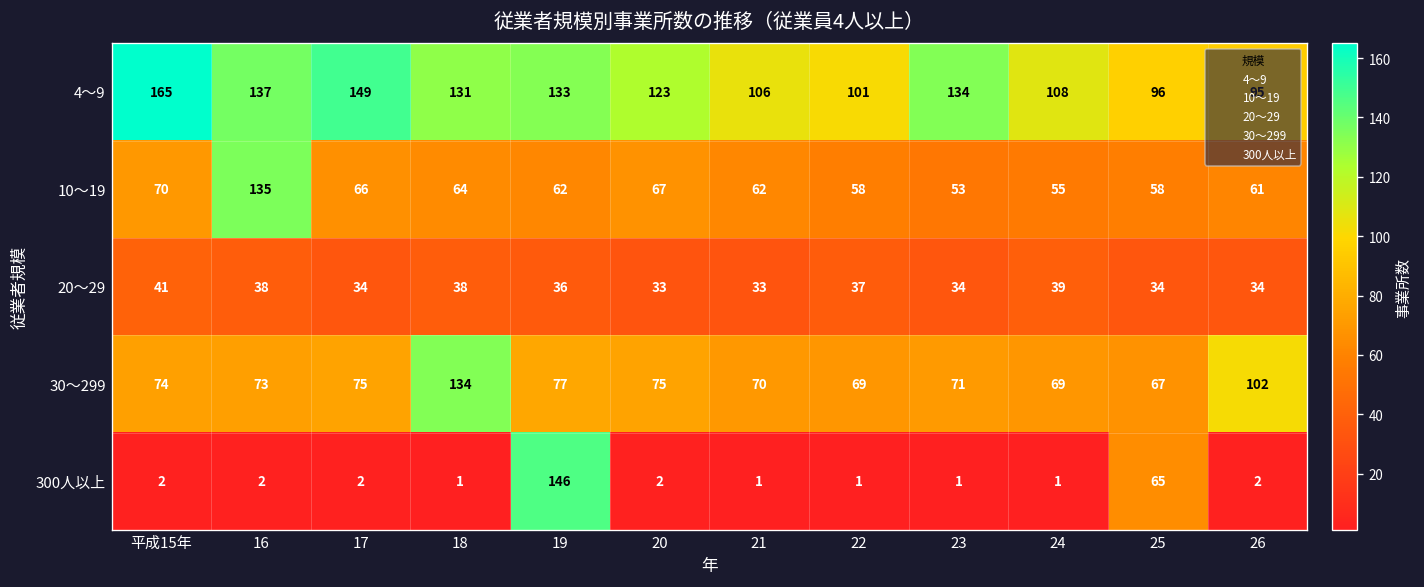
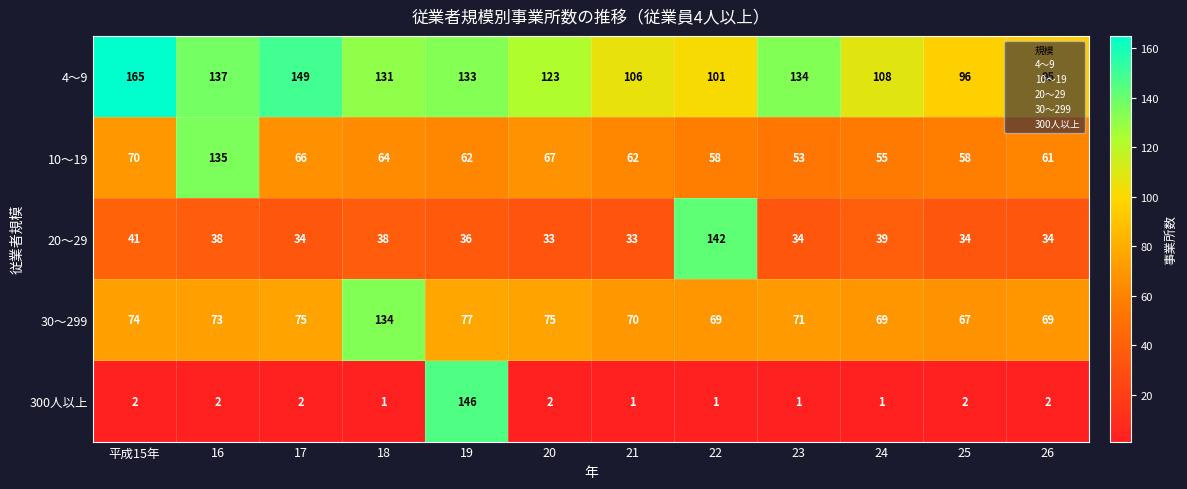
20～29, 22: 37 -> 142
30～299, 26: 102 -> 69
300人以上, 25: 65 -> 2
